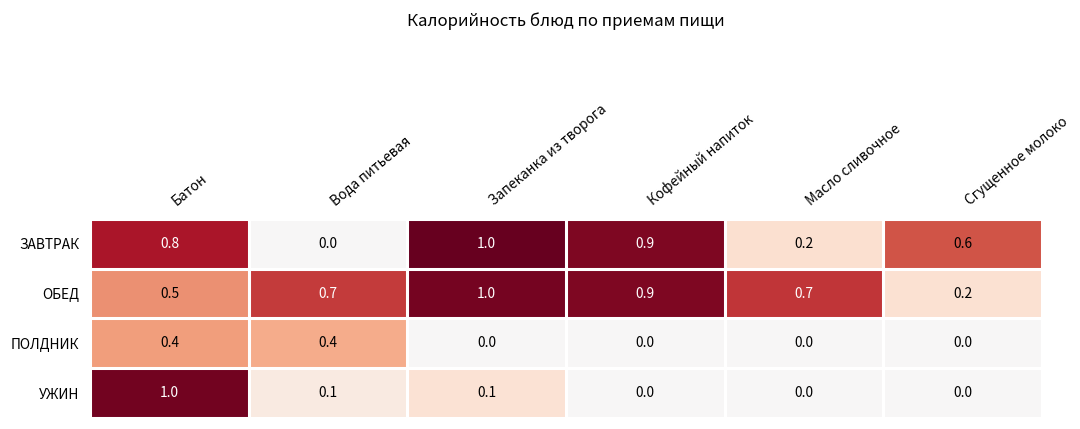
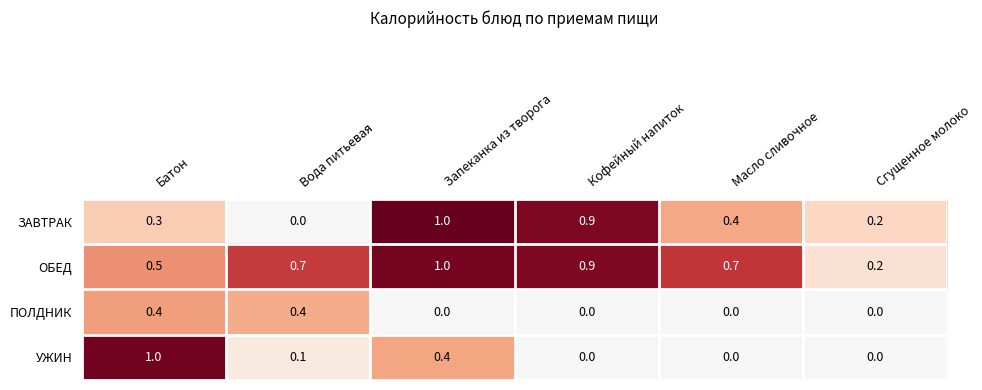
ЗАВТРАК, Батон: 0.8 -> 0.3
ЗАВТРАК, Масло сливочное: 0.2 -> 0.4
ЗАВТРАК, Сгущенное молоко: 0.6 -> 0.2
УЖИН, Запеканка из творога: 0.1 -> 0.4
